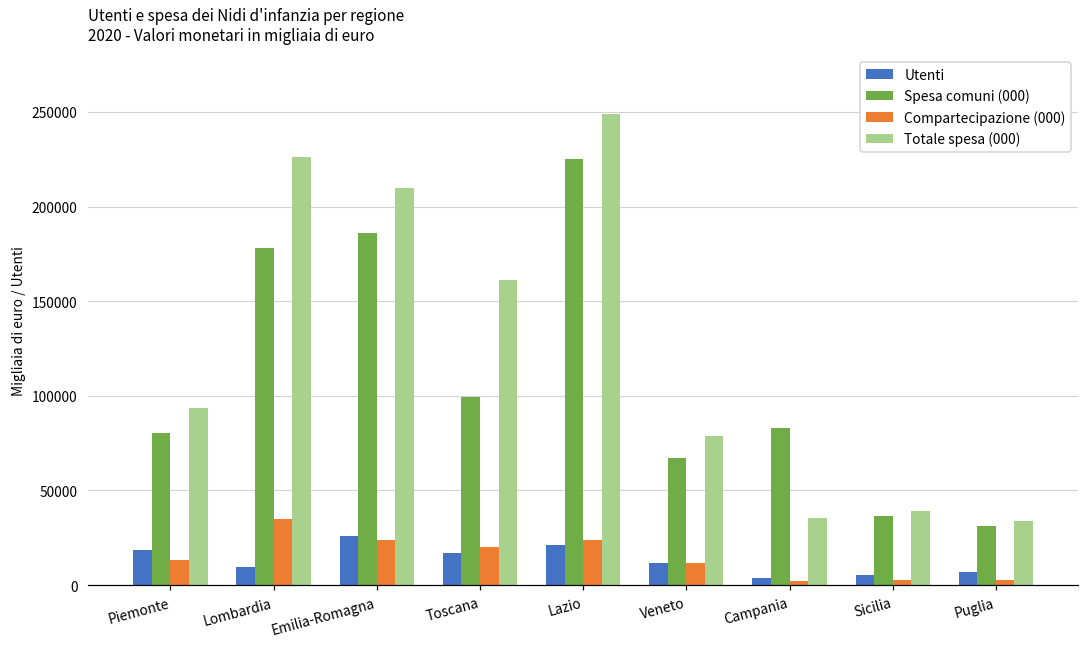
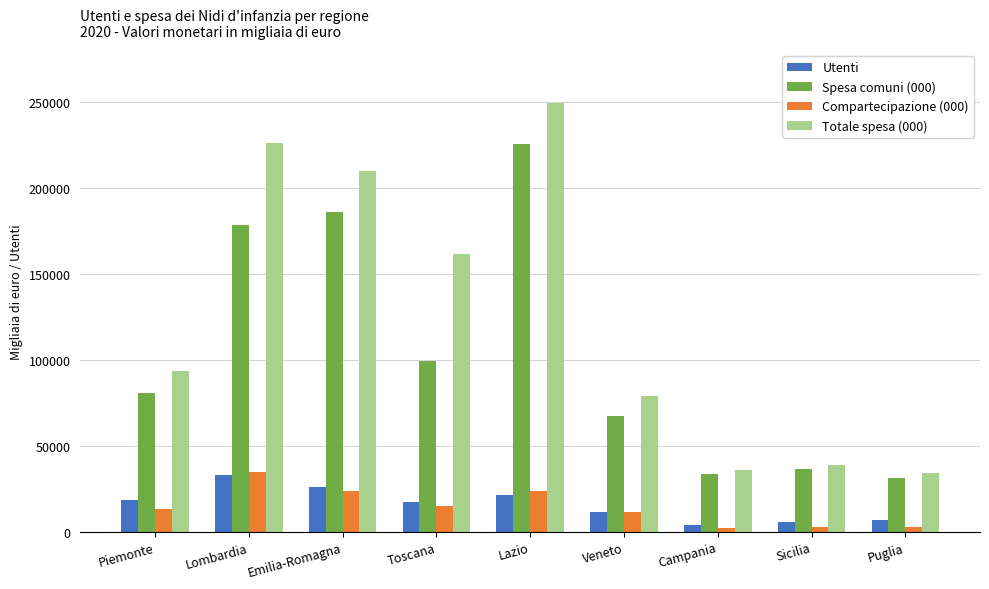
Utenti, Lombardia: 9000 -> 33000
Compartecipazione (000), Toscana: 20000 -> 15000
Spesa comuni (000), Campania: 83000 -> 34000
